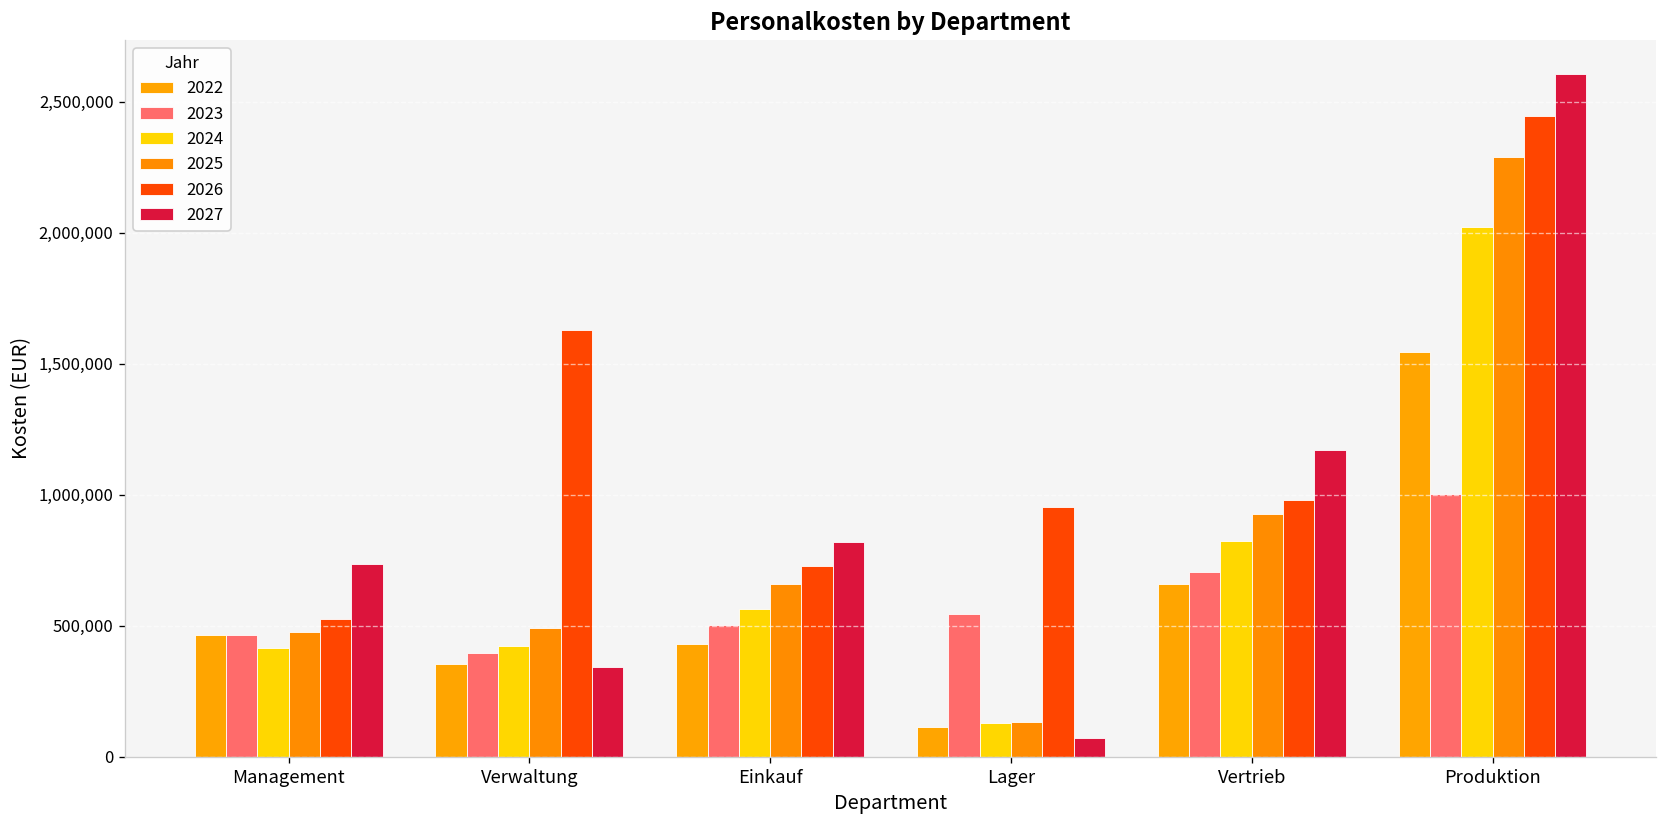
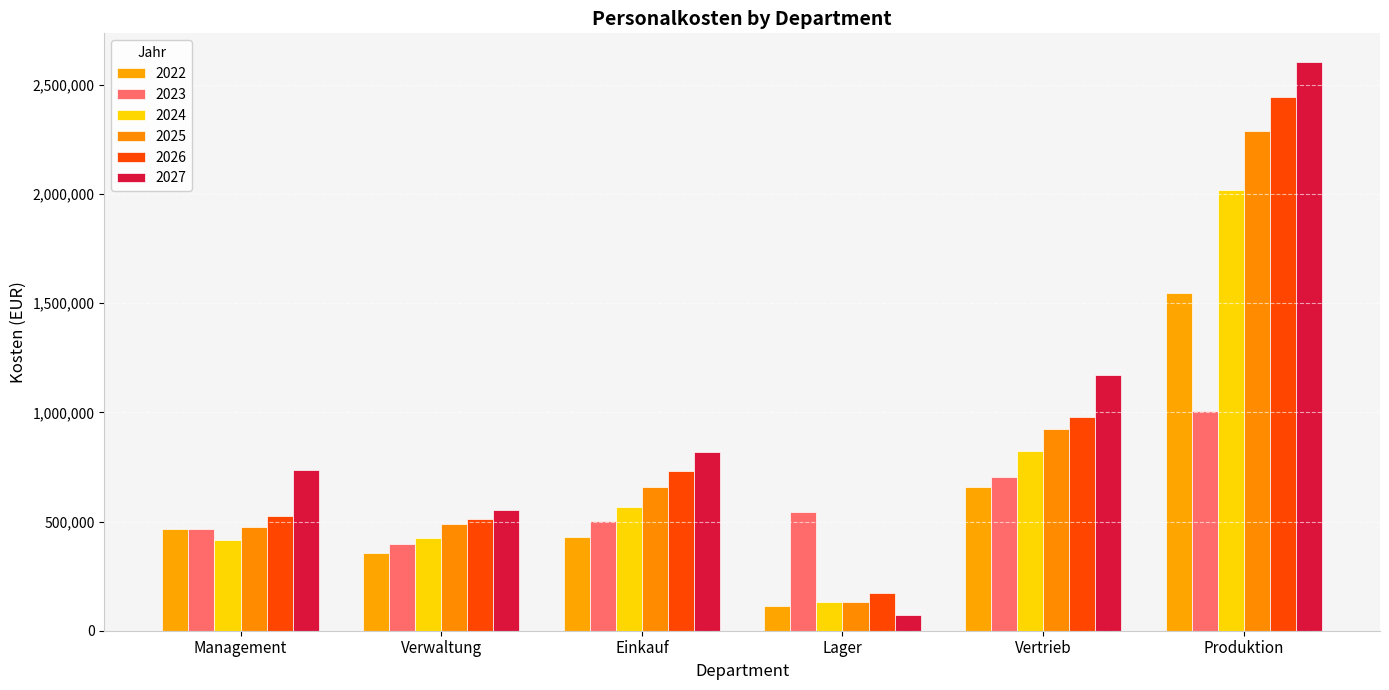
2026, Verwaltung: 1,630,000 -> 510,000
2027, Verwaltung: 340,000 -> 560,000
2026, Lager: 950,000 -> 180,000
